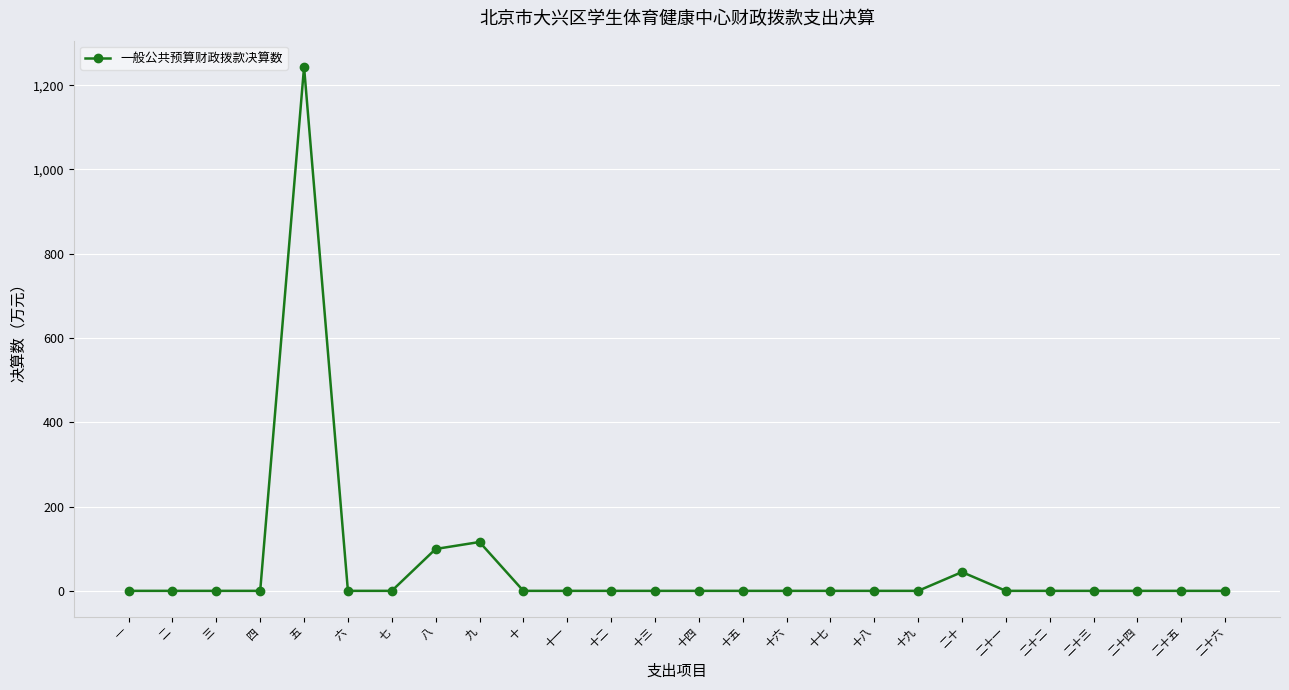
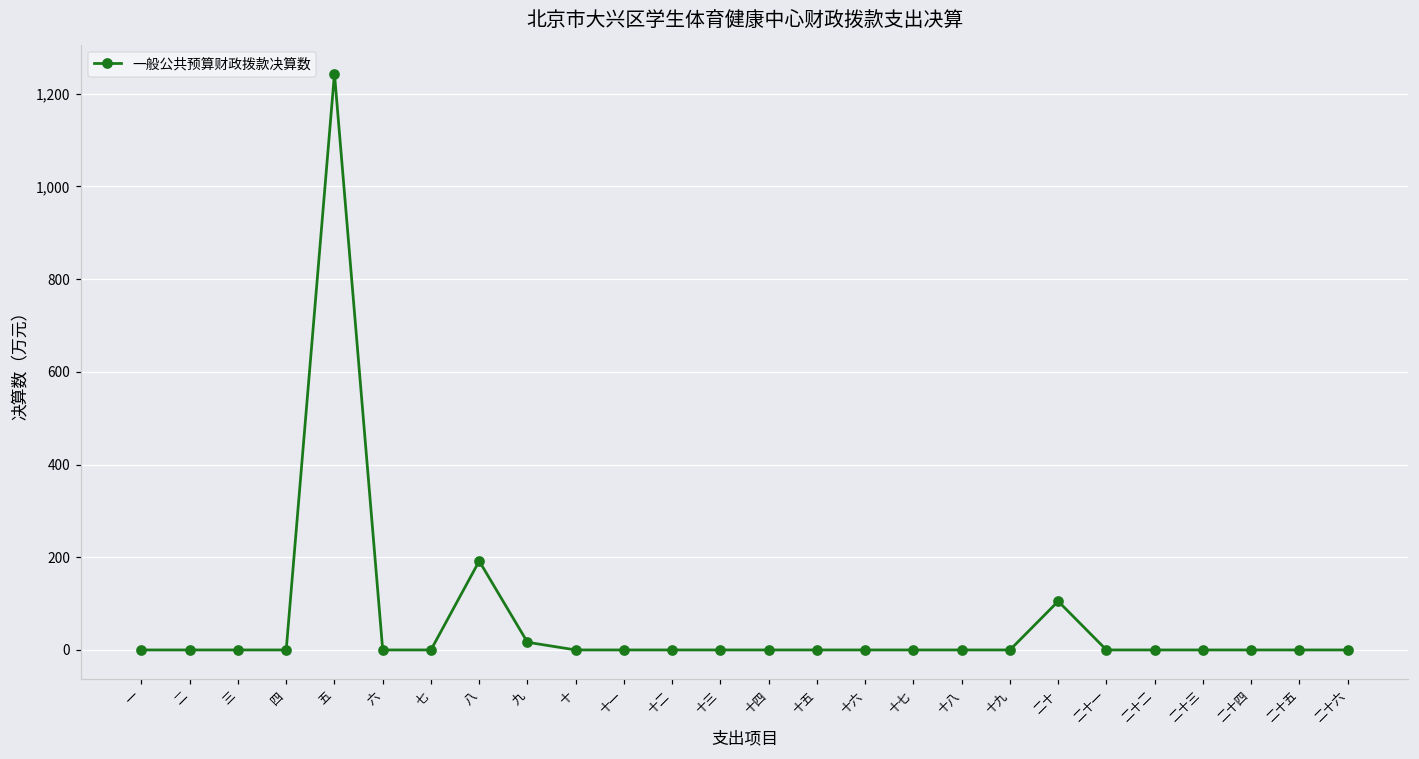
八: 100 -> 190
九: 120 -> 20
二十: 40 -> 110
